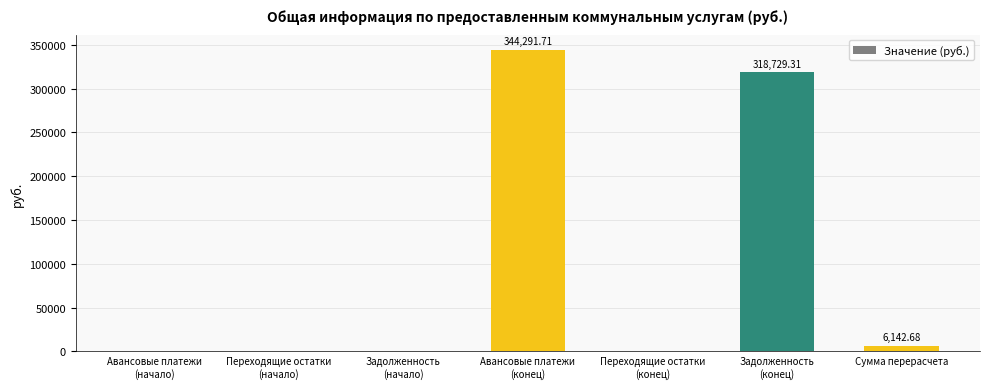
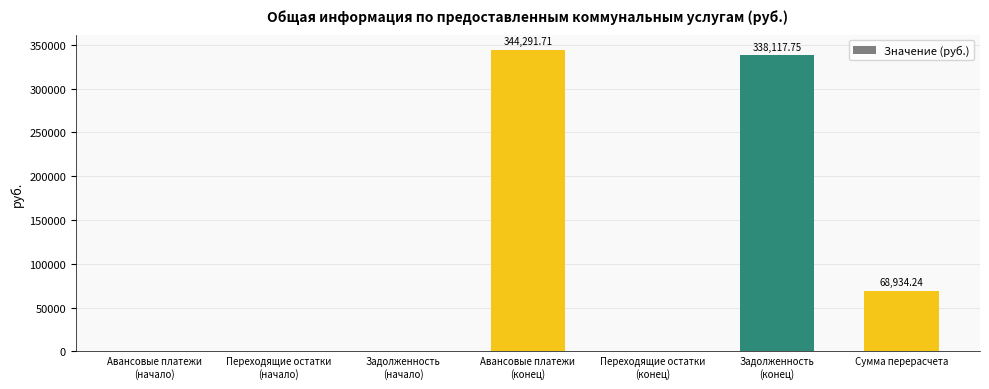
Задолженность (конец): 318,729.31 -> 338,117.75
Сумма перерасчета: 6,142.68 -> 68,934.24
